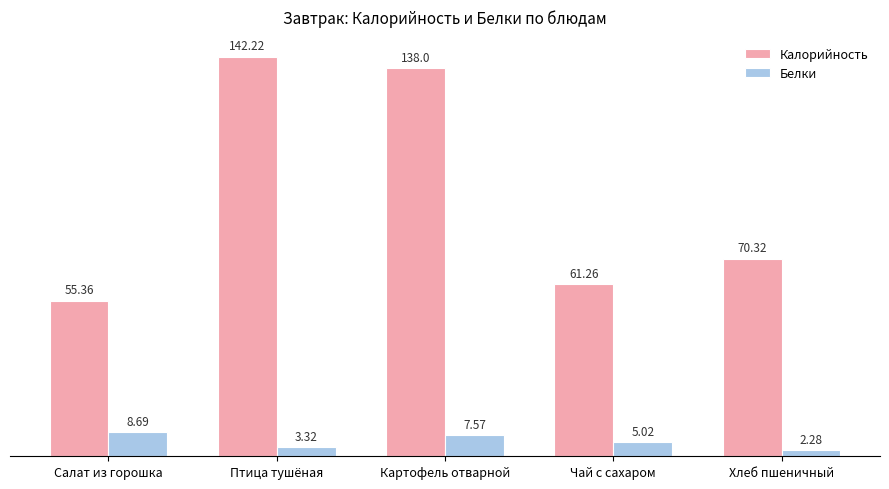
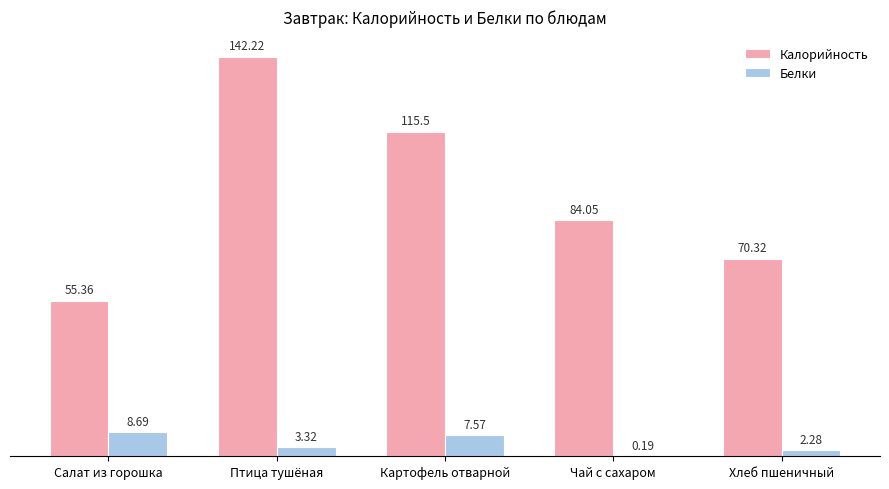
Калорийность, Картофель отварной: 138.0 -> 115.5
Калорийность, Чай с сахаром: 61.26 -> 84.05
Белки, Чай с сахаром: 5.02 -> 0.19
